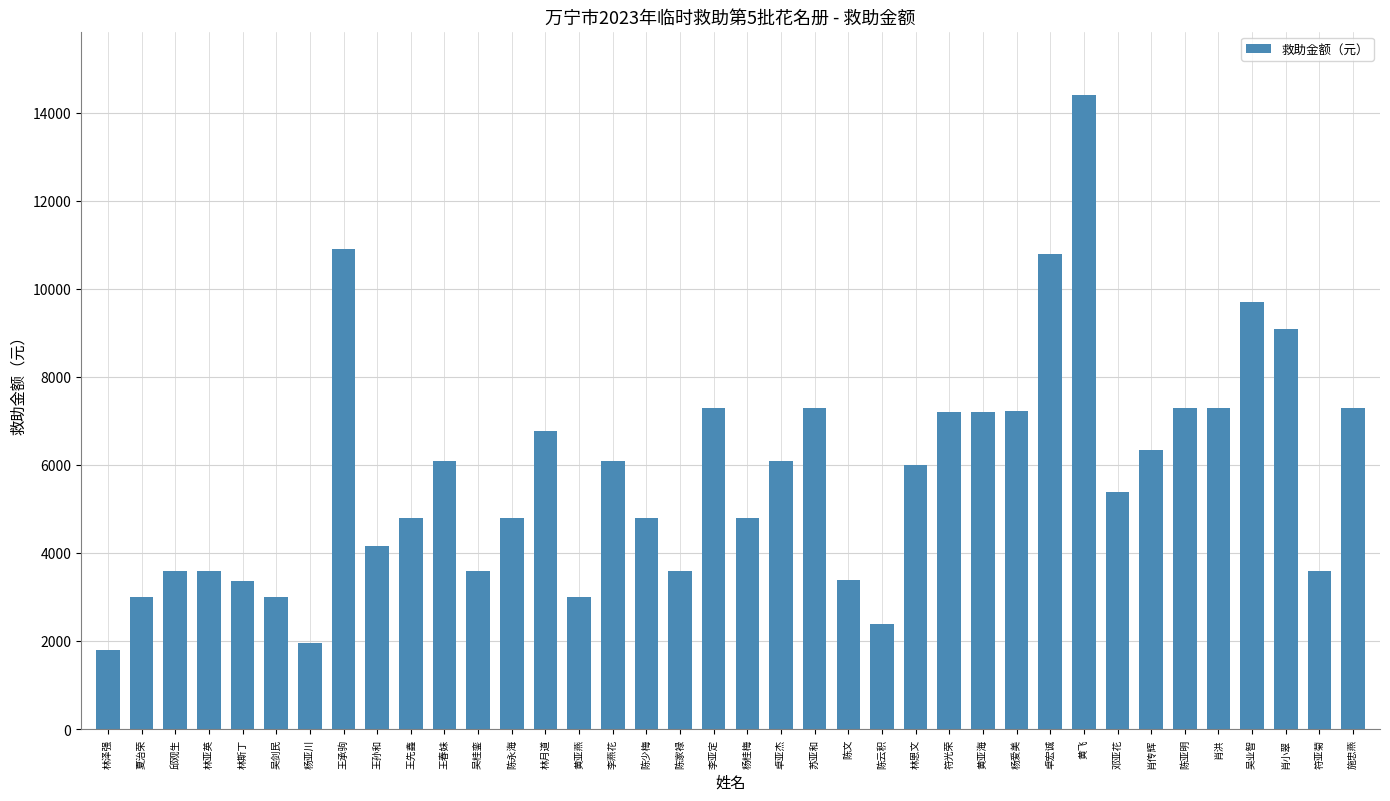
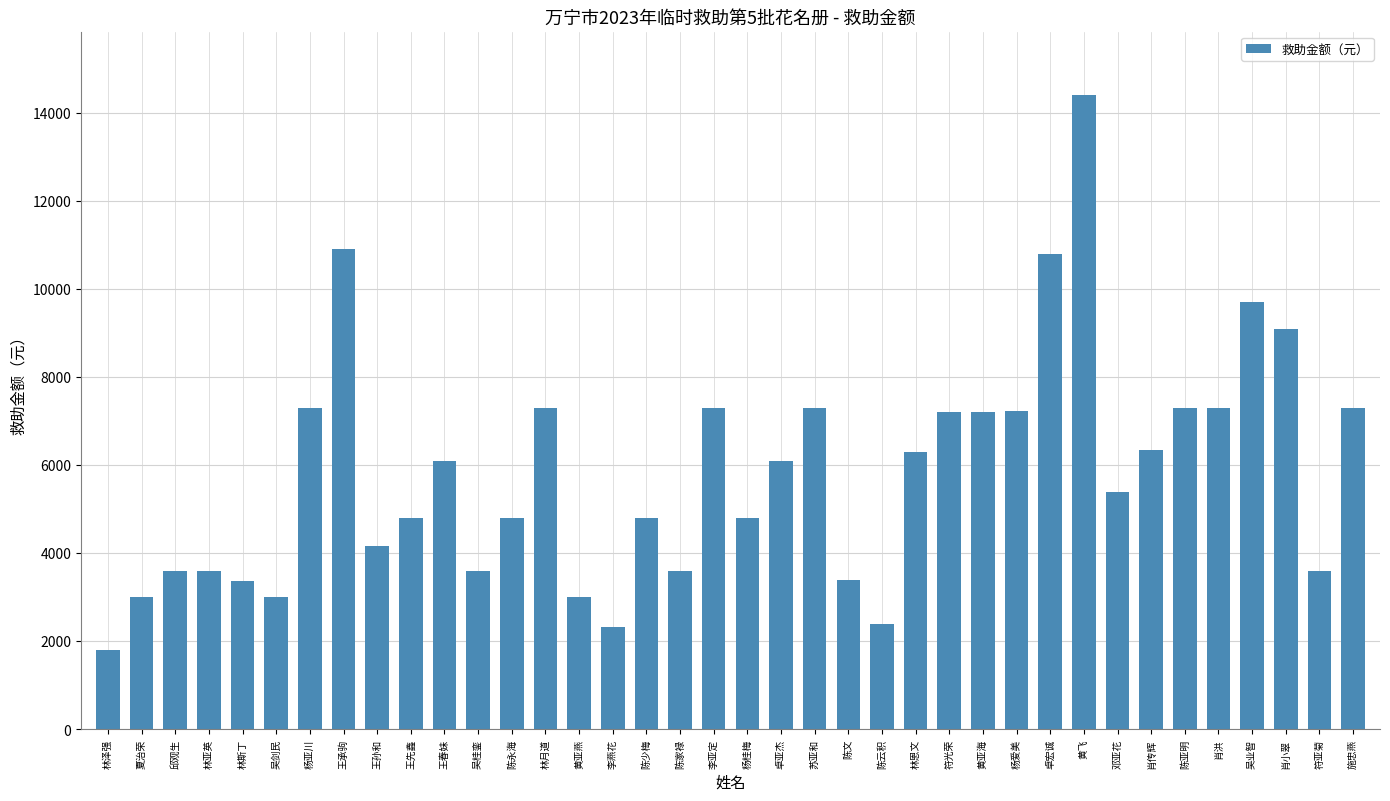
杨亚川: 2000 -> 7300
林月道: 6800 -> 7300
李燕花: 6100 -> 2300
林恩文: 6000 -> 6300
